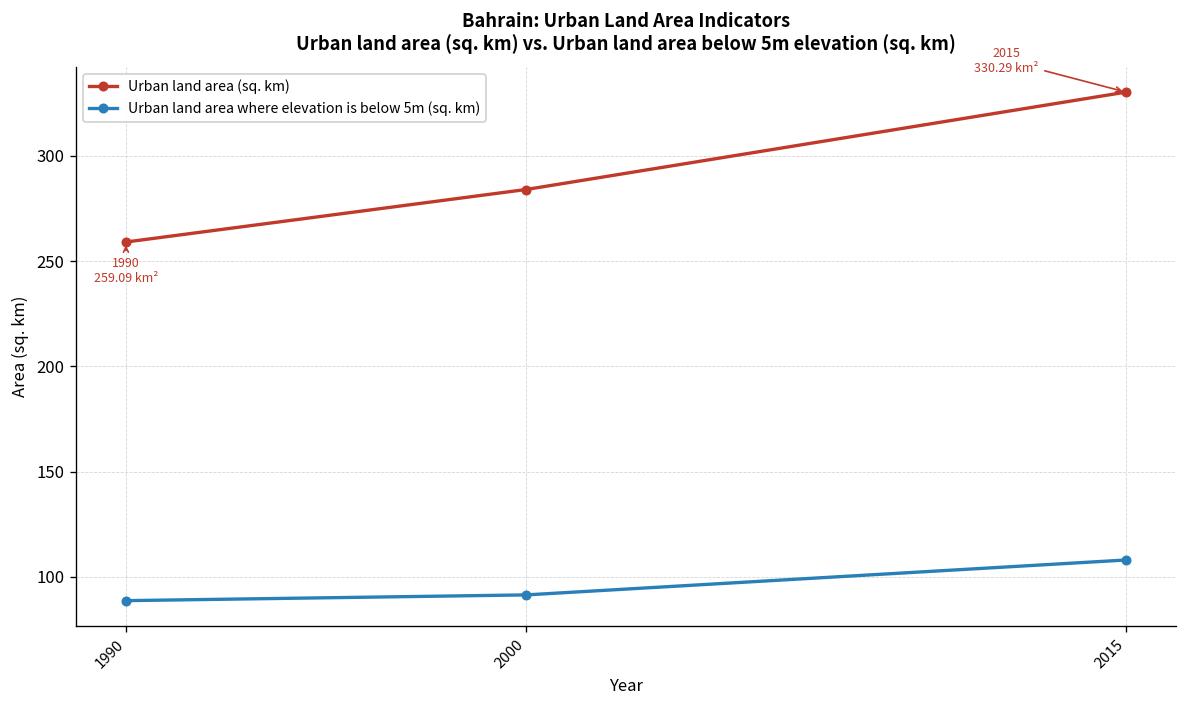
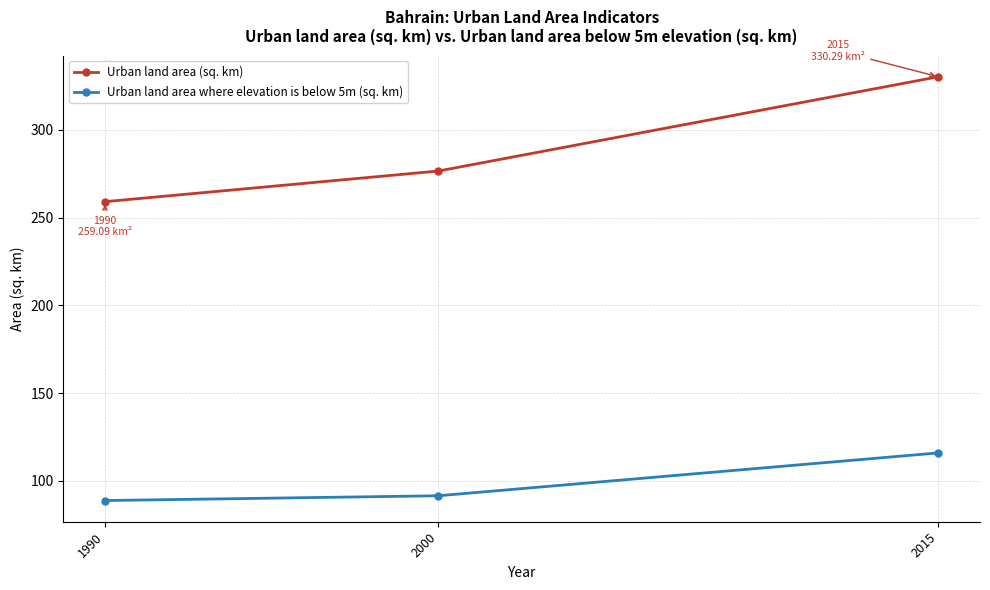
Urban land area (sq. km), 2000: 284 -> 277
Urban land area where elevation is below 5m (sq. km), 2015: 108 -> 116
